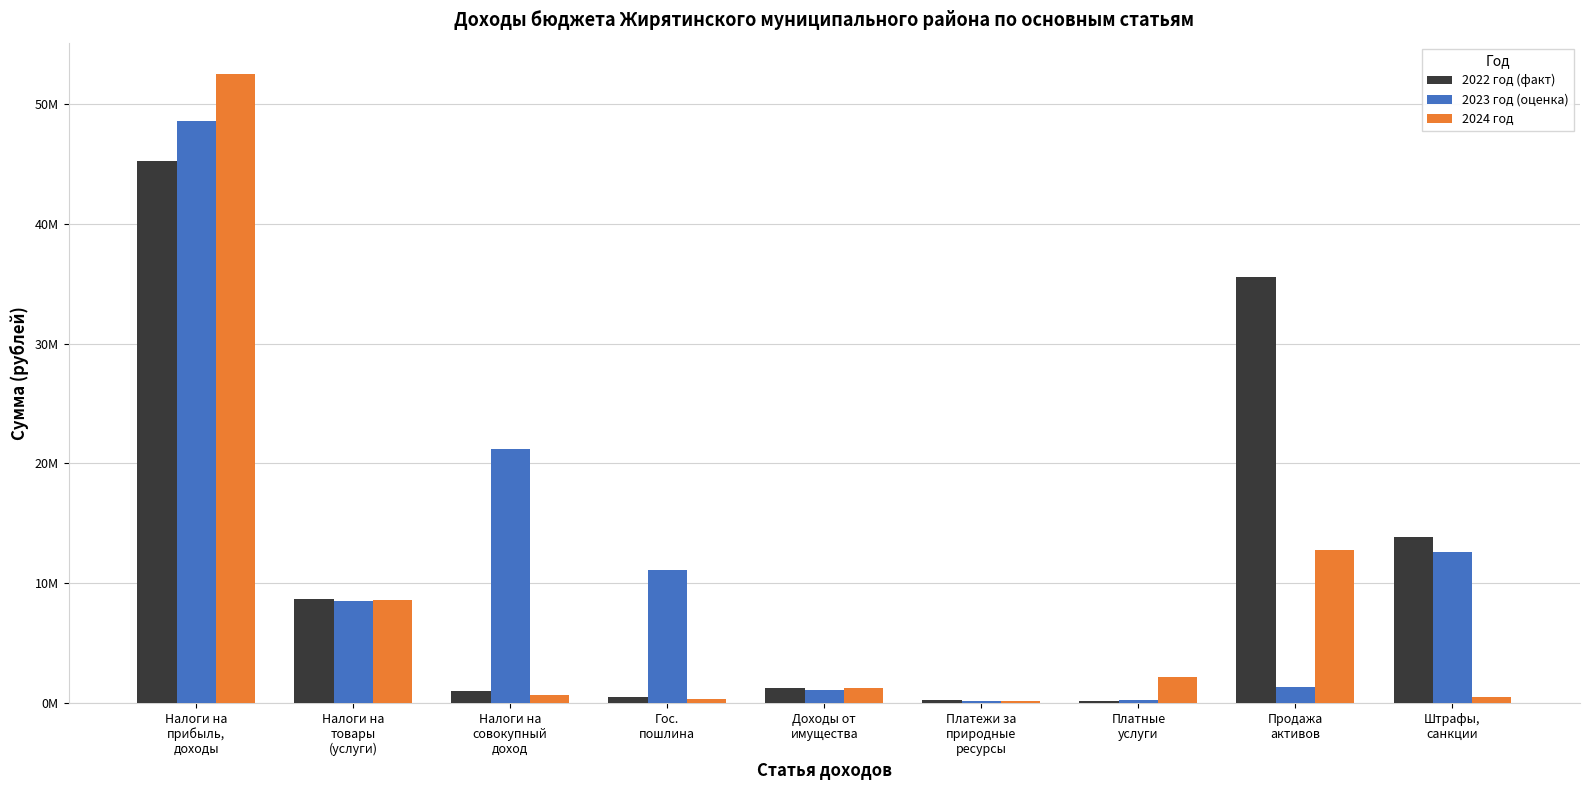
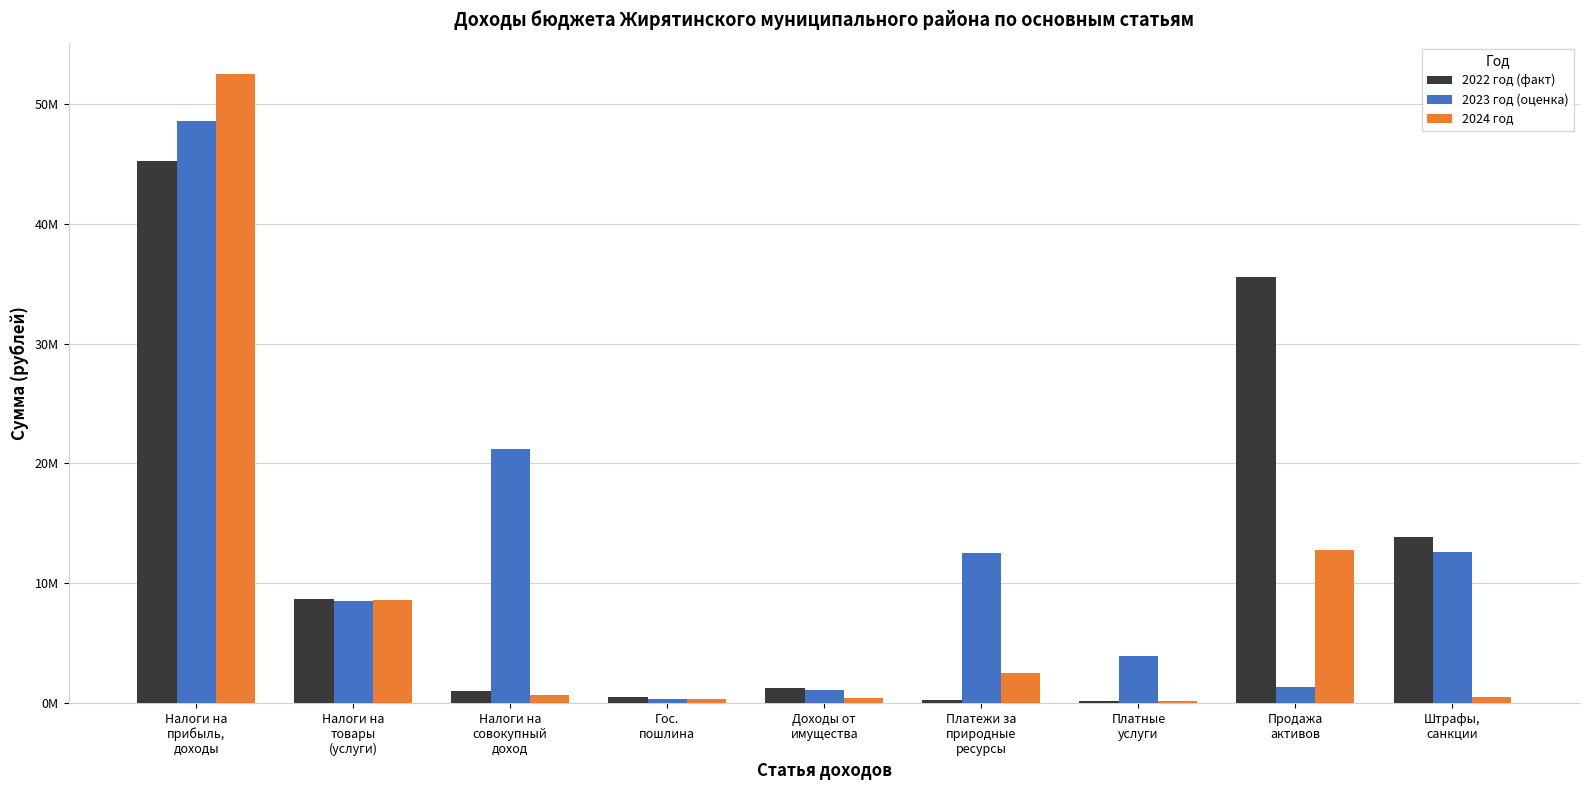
2023 год (оценка), Гос. пошлина: 11100000 -> 300000
2024 год, Доходы от имущества: 1200000 -> 400000
2023 год (оценка), Платежи за природные ресурсы: 200000 -> 12500000
2024 год, Платежи за природные ресурсы: 200000 -> 2500000
2023 год (оценка), Платные услуги: 200000 -> 3900000
2024 год, Платные услуги: 2100000 -> 100000
